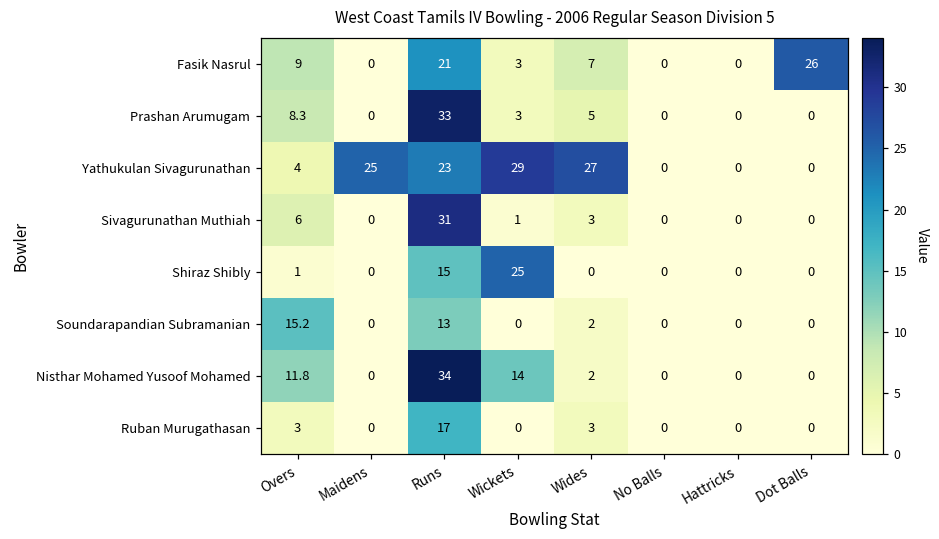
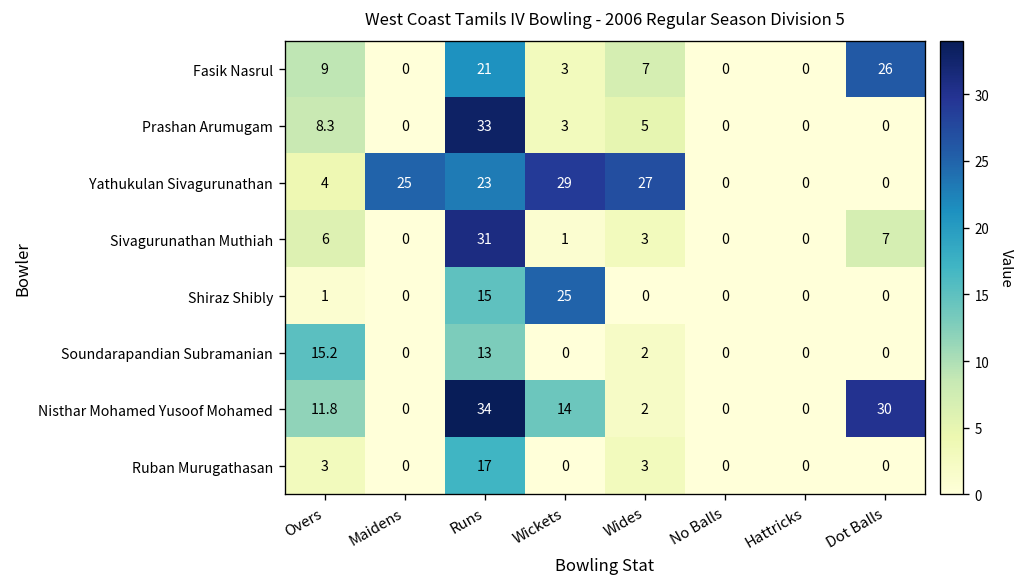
Sivagurunathan Muthiah, Dot Balls: 0 -> 7
Nisthar Mohamed Yusoof Mohamed, Dot Balls: 0 -> 30
